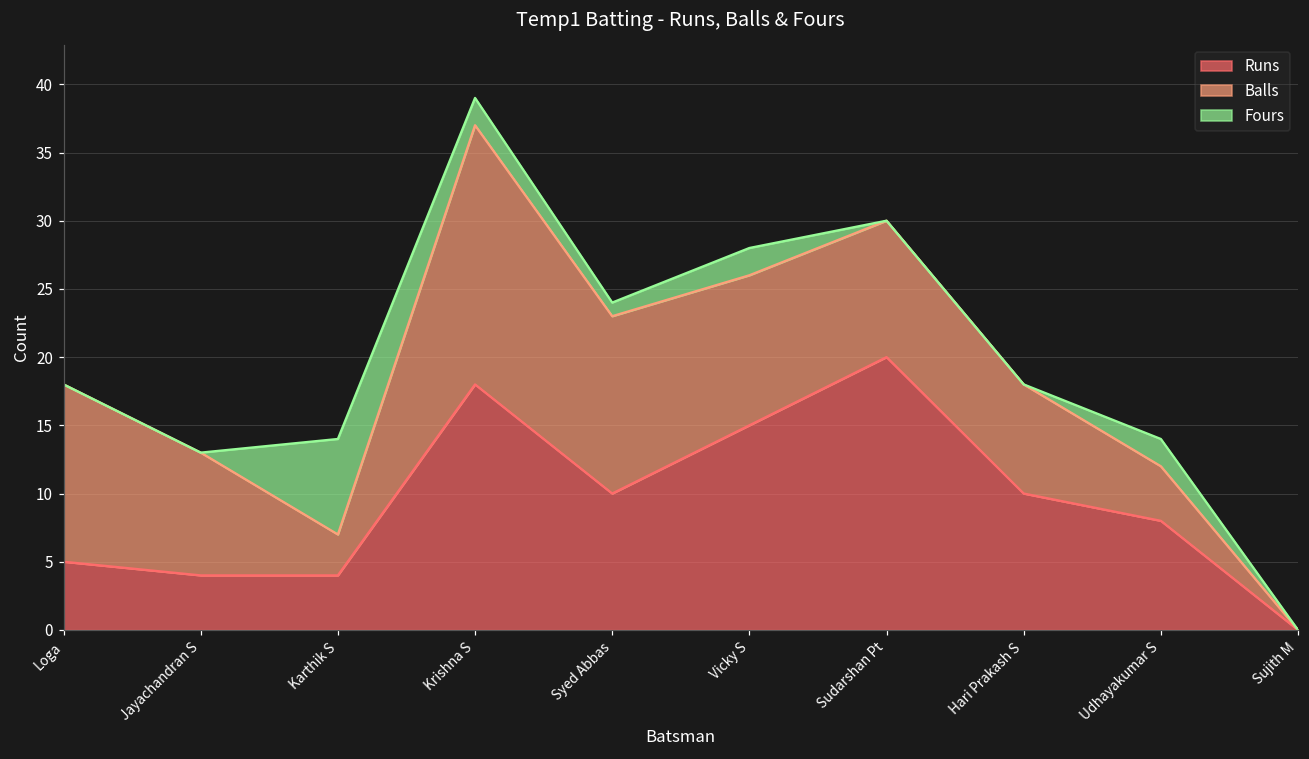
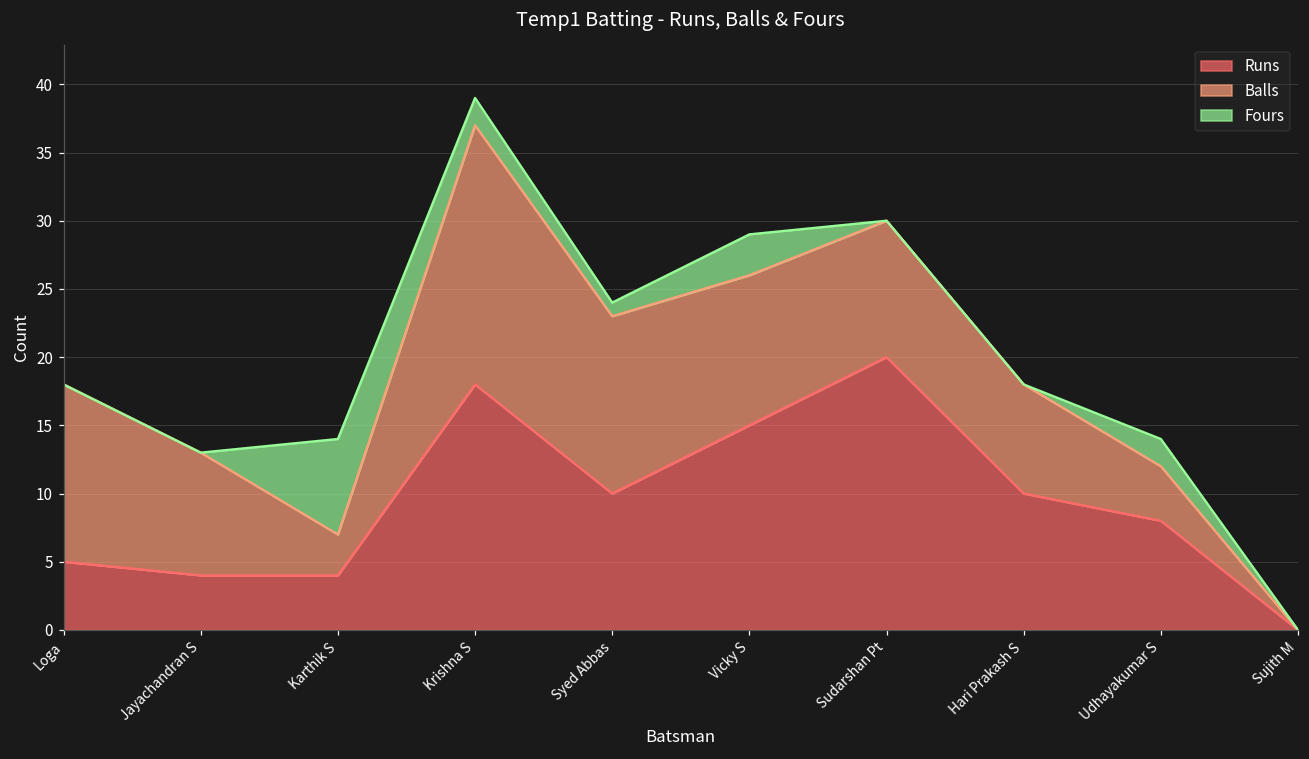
Fours, Vicky S: 2 -> 3
